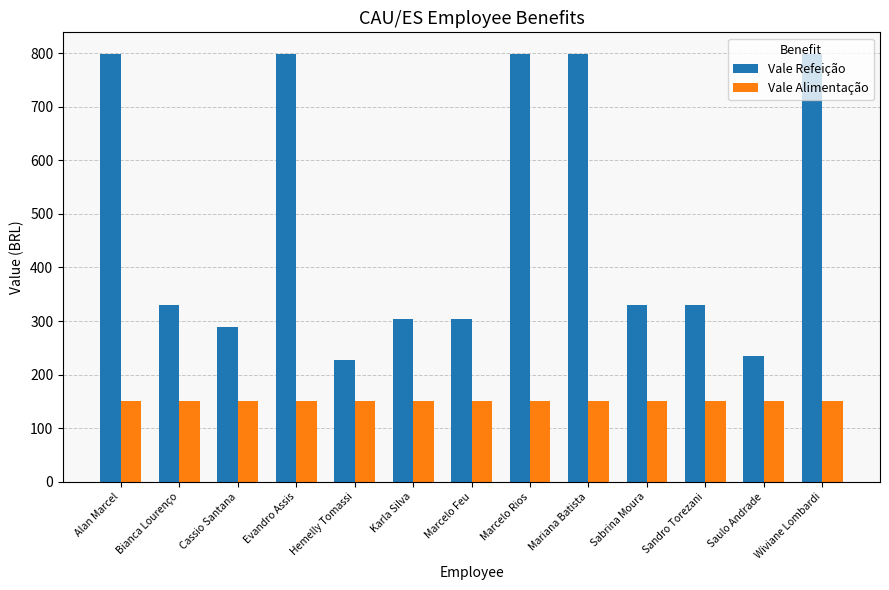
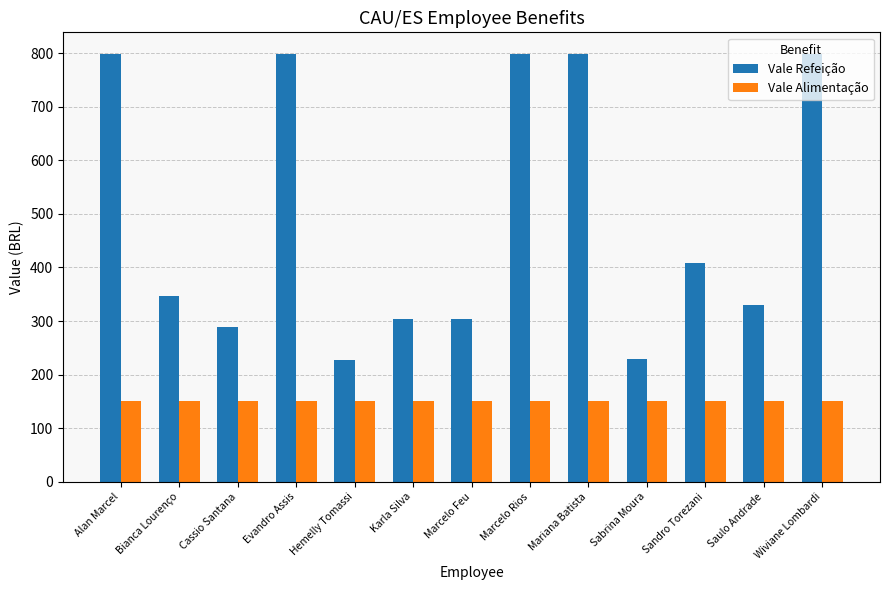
Vale Refeição, Bianca Lourenço: 330 -> 350
Vale Refeição, Sabrina Moura: 330 -> 230
Vale Refeição, Sandro Torezani: 330 -> 410
Vale Refeição, Saulo Andrade: 230 -> 330
